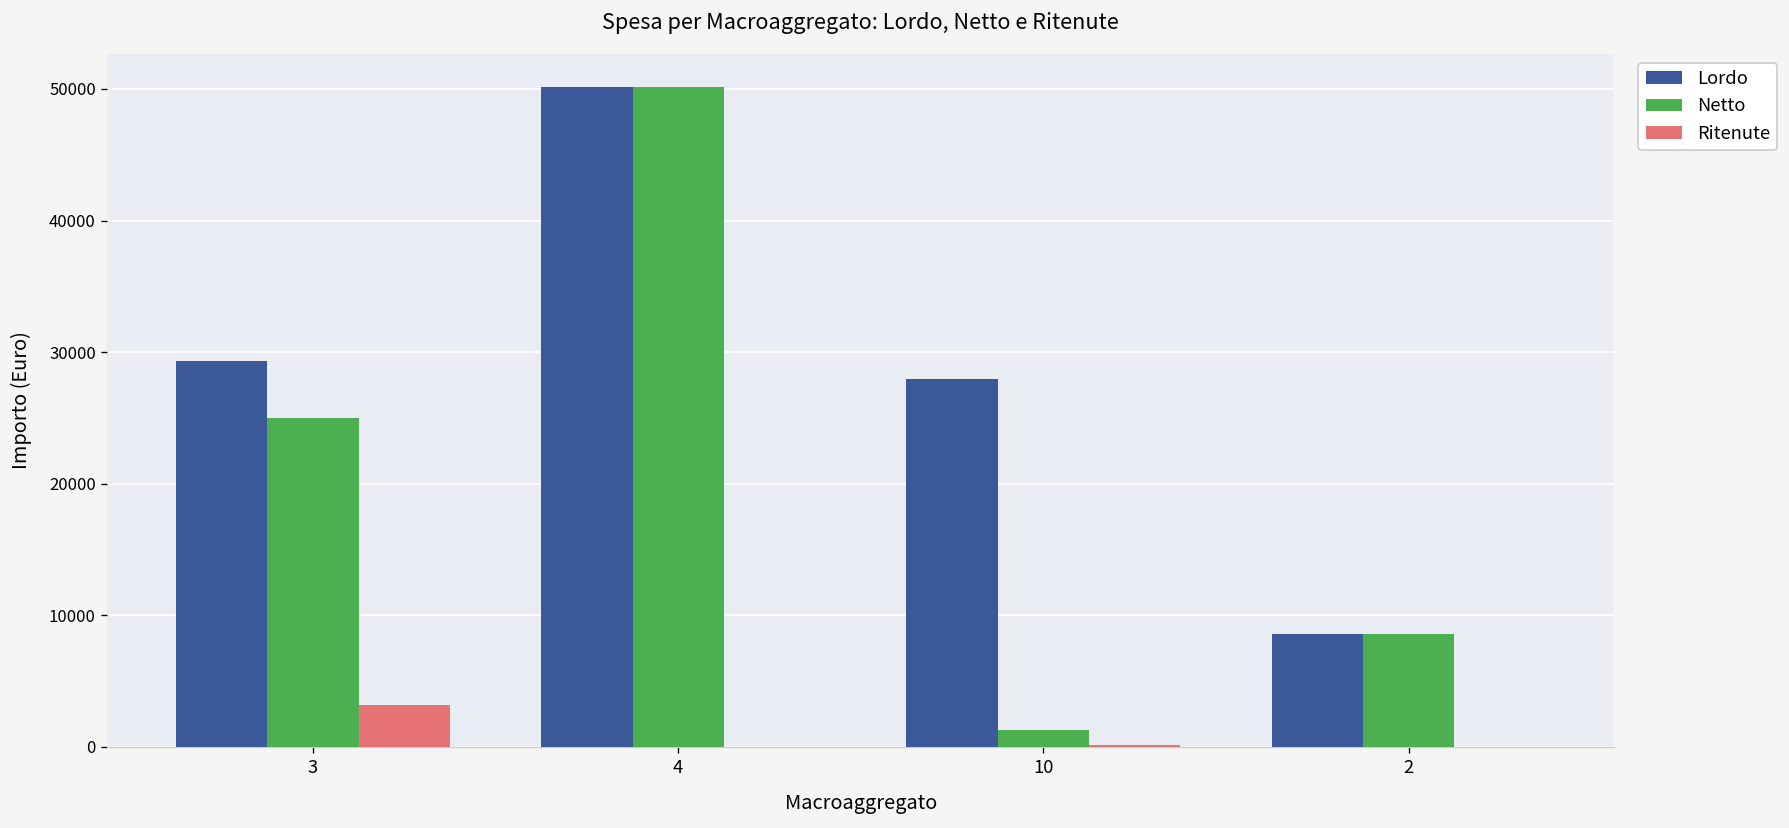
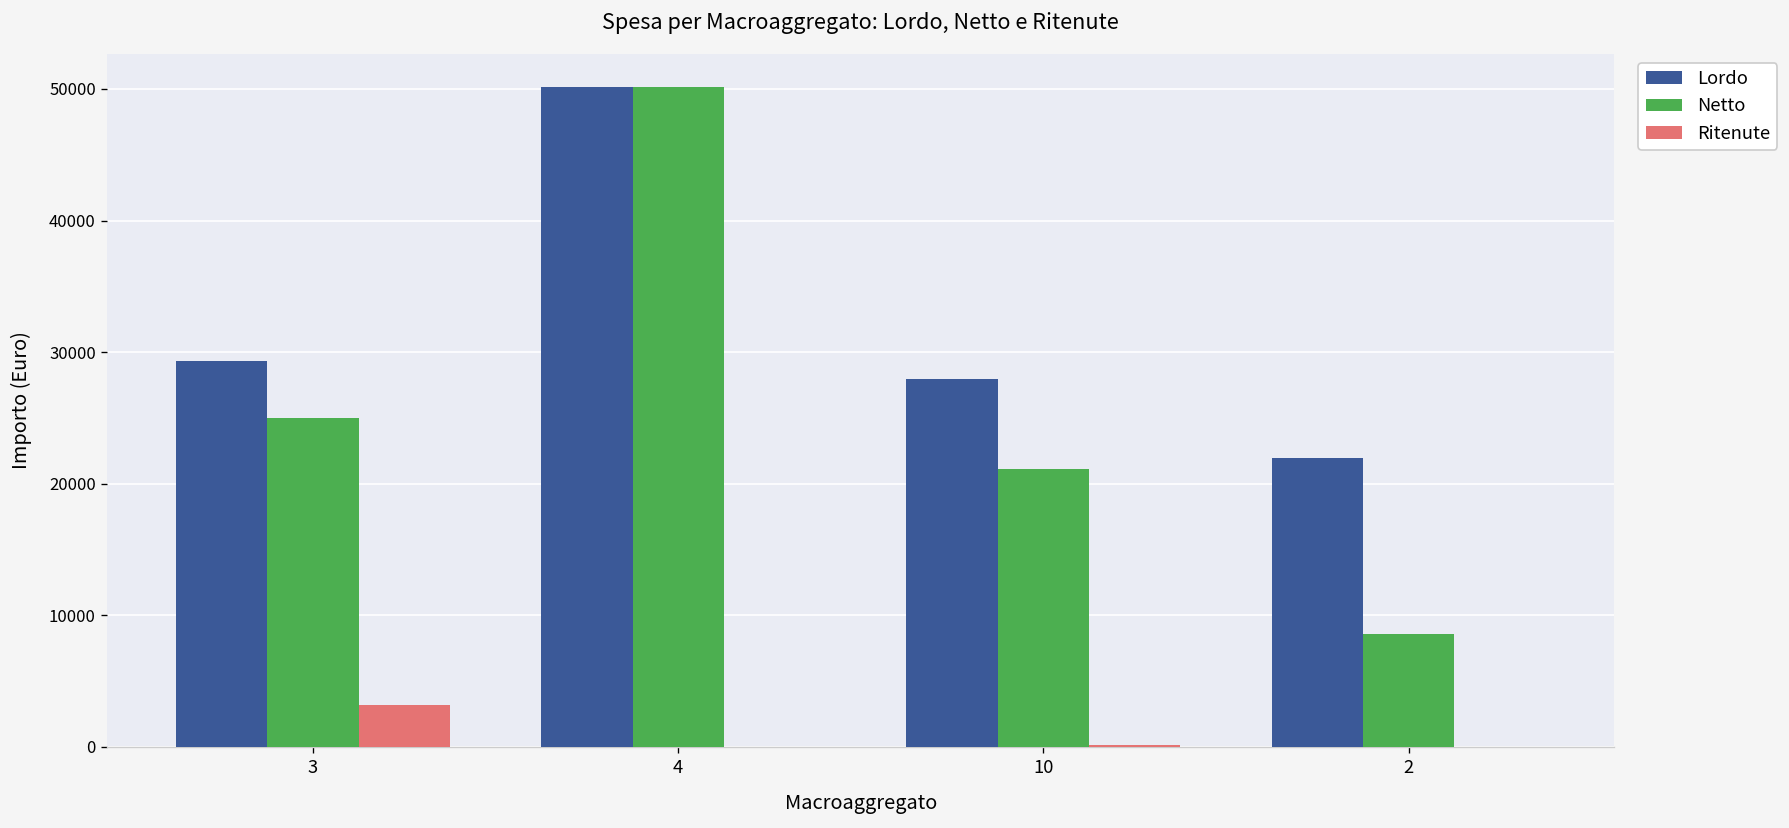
Netto, 10: 1300 -> 21100
Lordo, 2: 8600 -> 22000
